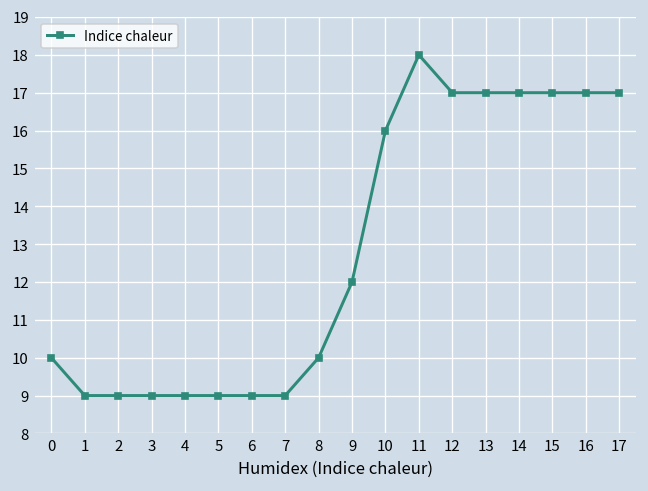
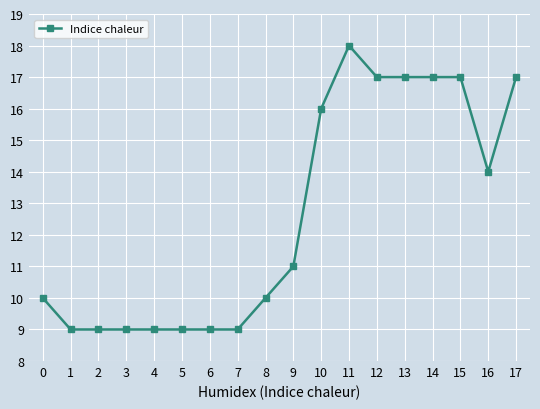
9: 12 -> 11
16: 17 -> 14
